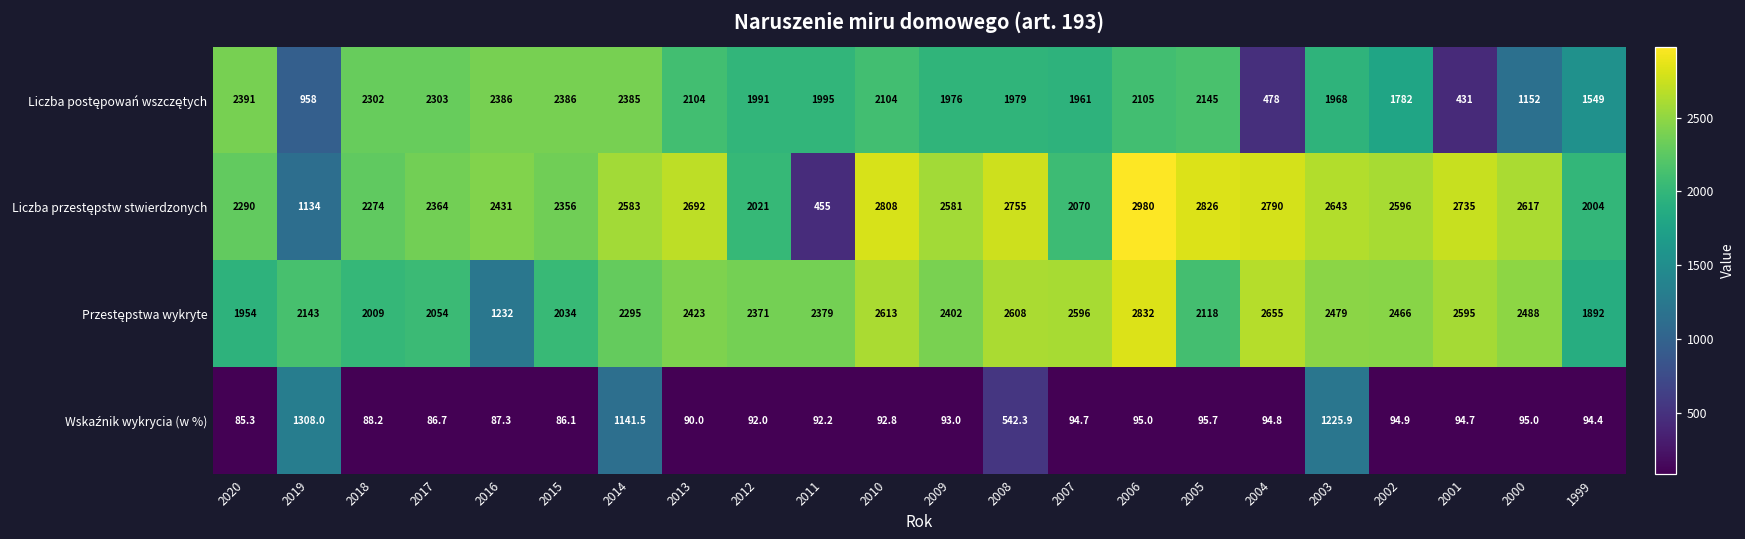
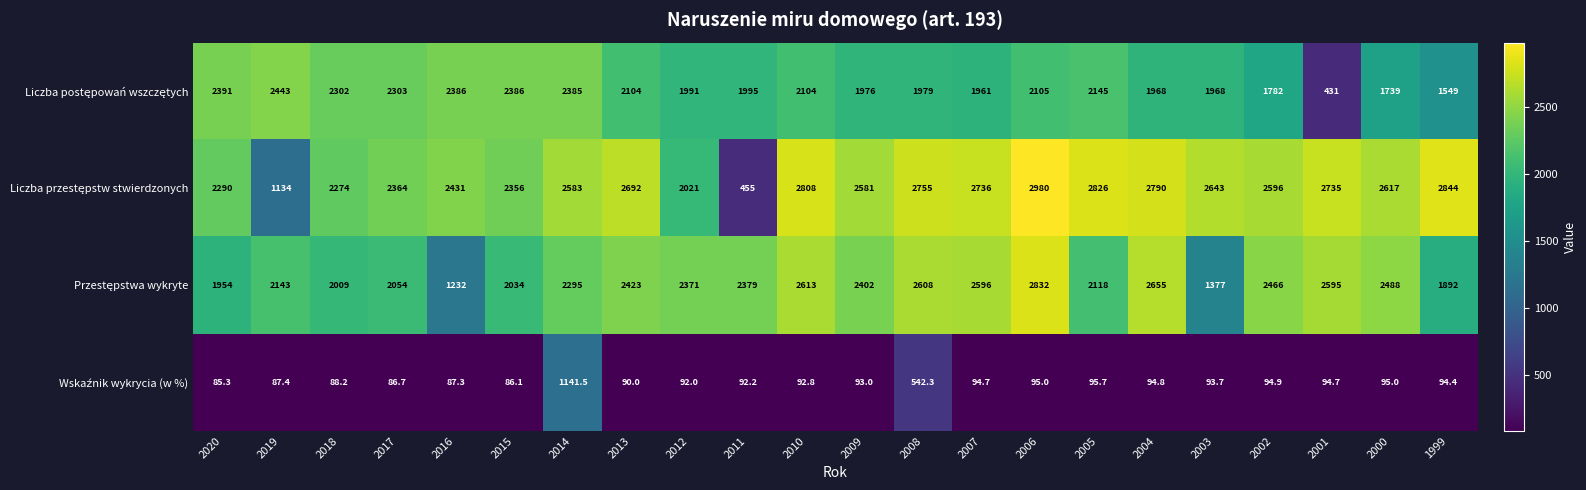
Liczba postępowań wszczętych, 2019: 958 -> 2443
Liczba postępowań wszczętych, 2004: 478 -> 1968
Liczba postępowań wszczętych, 2000: 1152 -> 1739
Liczba przestępstw stwierdzonych, 2007: 2070 -> 2736
Liczba przestępstw stwierdzonych, 1999: 2004 -> 2844
Przestępstwa wykryte, 2003: 2479 -> 1377
Wskaźnik wykrycia (w %), 2019: 1308.0 -> 87.4
Wskaźnik wykrycia (w %), 2003: 1225.9 -> 93.7
